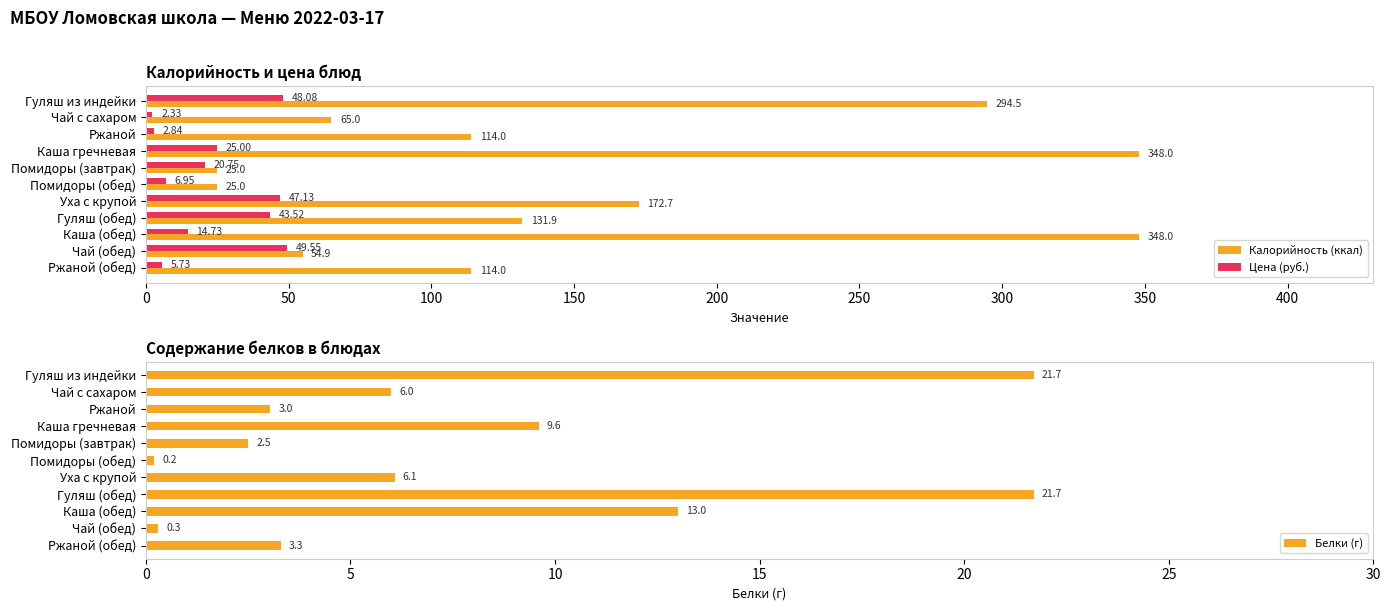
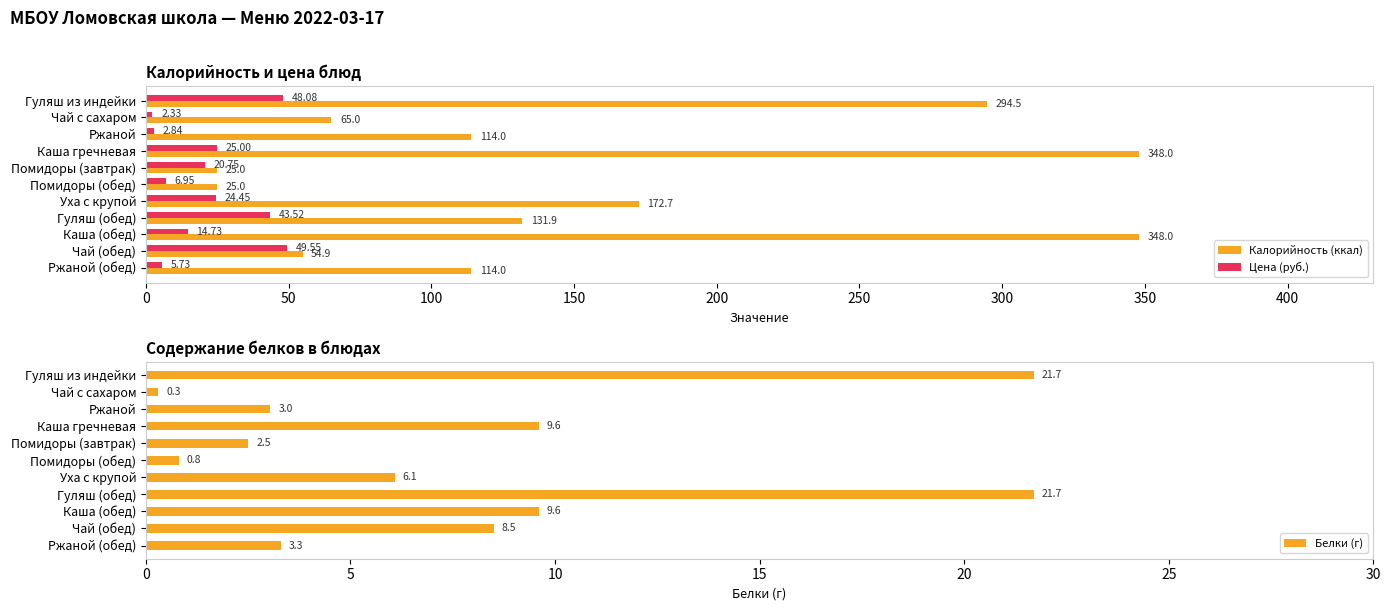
Калорийность и цена блюд, Цена (руб.), Уха с крупой: 47.13 -> 24.45
Содержание белков в блюдах, Чай с сахаром: 6.0 -> 0.3
Содержание белков в блюдах, Помидоры (обед): 0.2 -> 0.8
Содержание белков в блюдах, Каша (обед): 13.0 -> 9.6
Содержание белков в блюдах, Чай (обед): 0.3 -> 8.5
